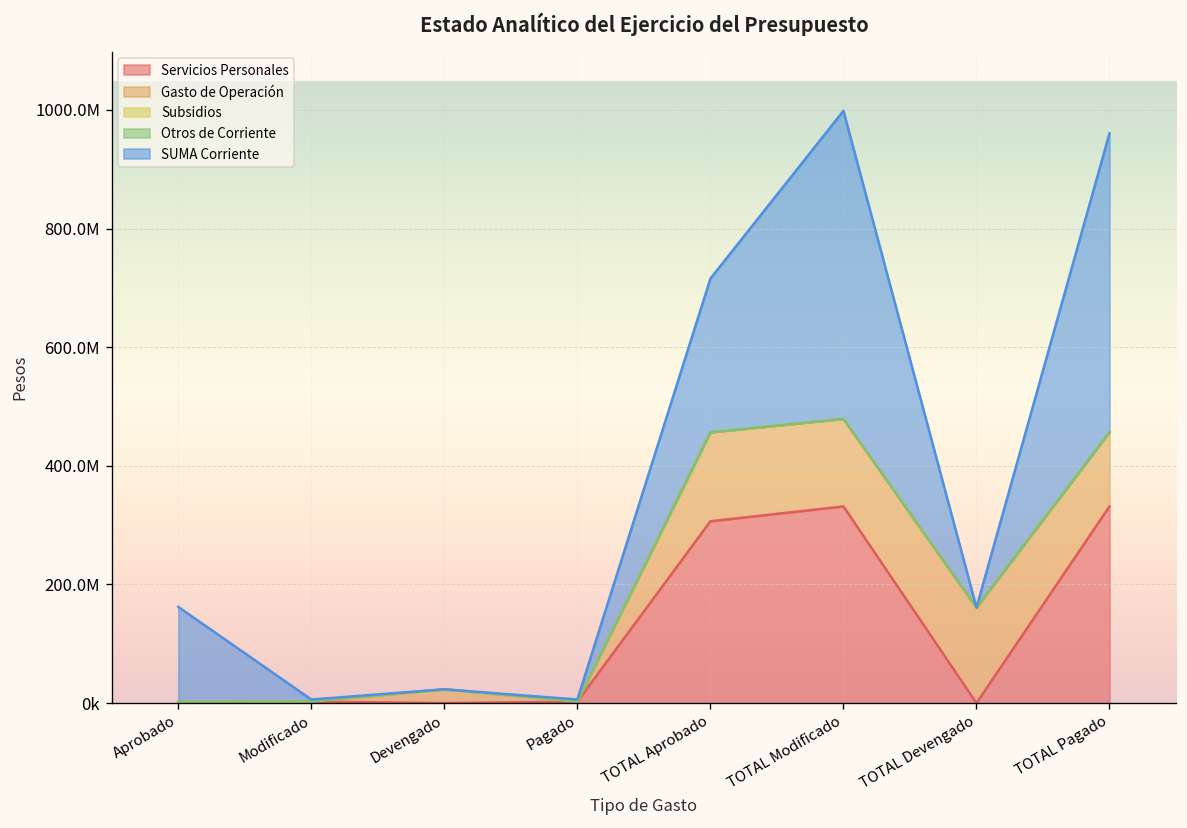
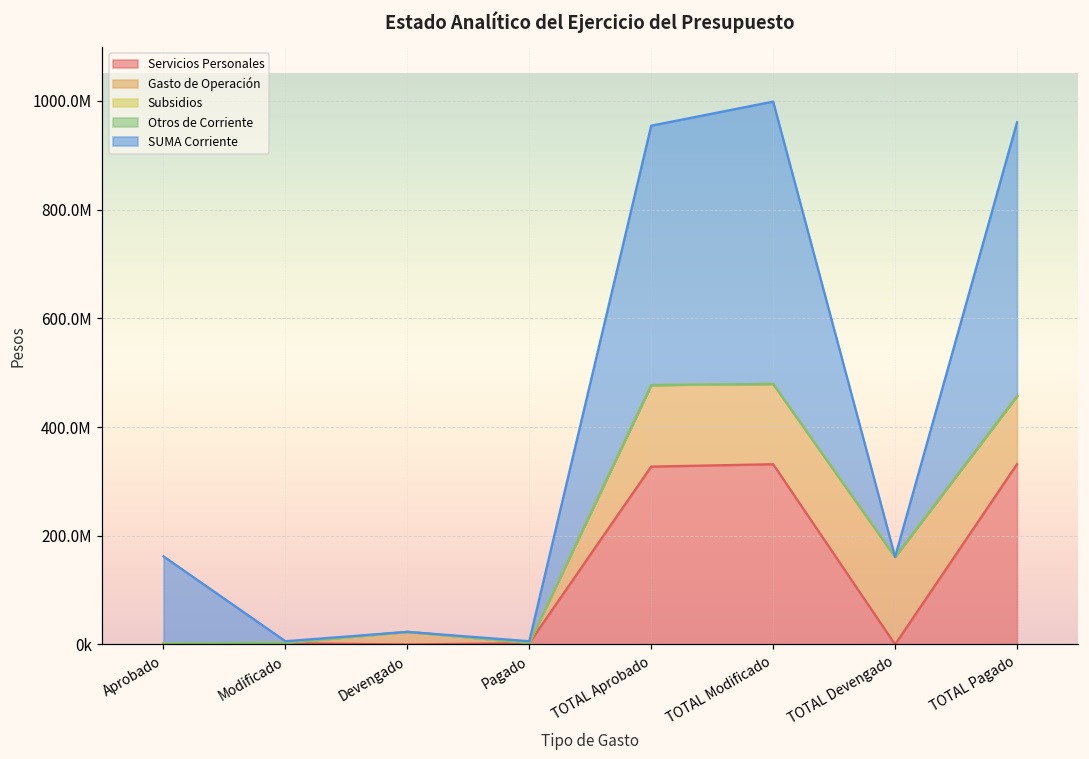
Servicios Personales, TOTAL Aprobado: 310000000 -> 330000000
SUMA Corriente, TOTAL Aprobado: 260000000 -> 480000000
